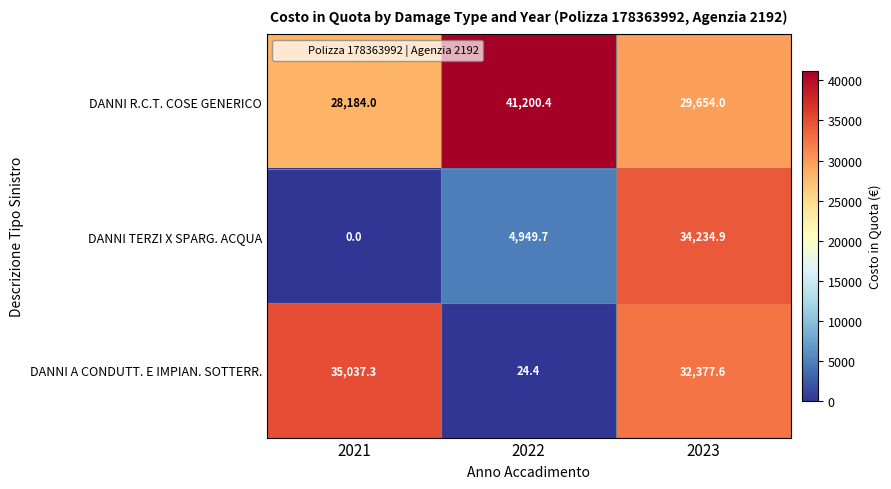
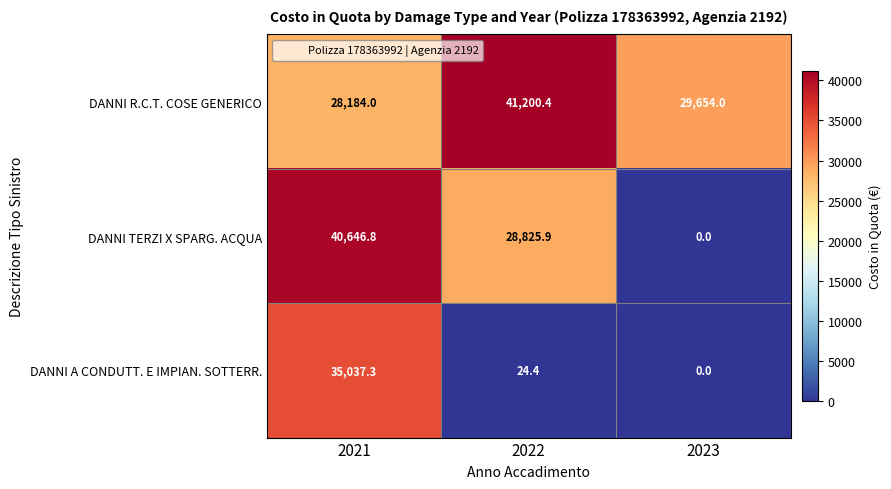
DANNI TERZI X SPARG. ACQUA, 2021: 0.0 -> 40,646.8
DANNI TERZI X SPARG. ACQUA, 2022: 4,949.7 -> 28,825.9
DANNI TERZI X SPARG. ACQUA, 2023: 34,234.9 -> 0.0
DANNI A CONDUTT. E IMPIAN. SOTTERR., 2023: 32,377.6 -> 0.0
